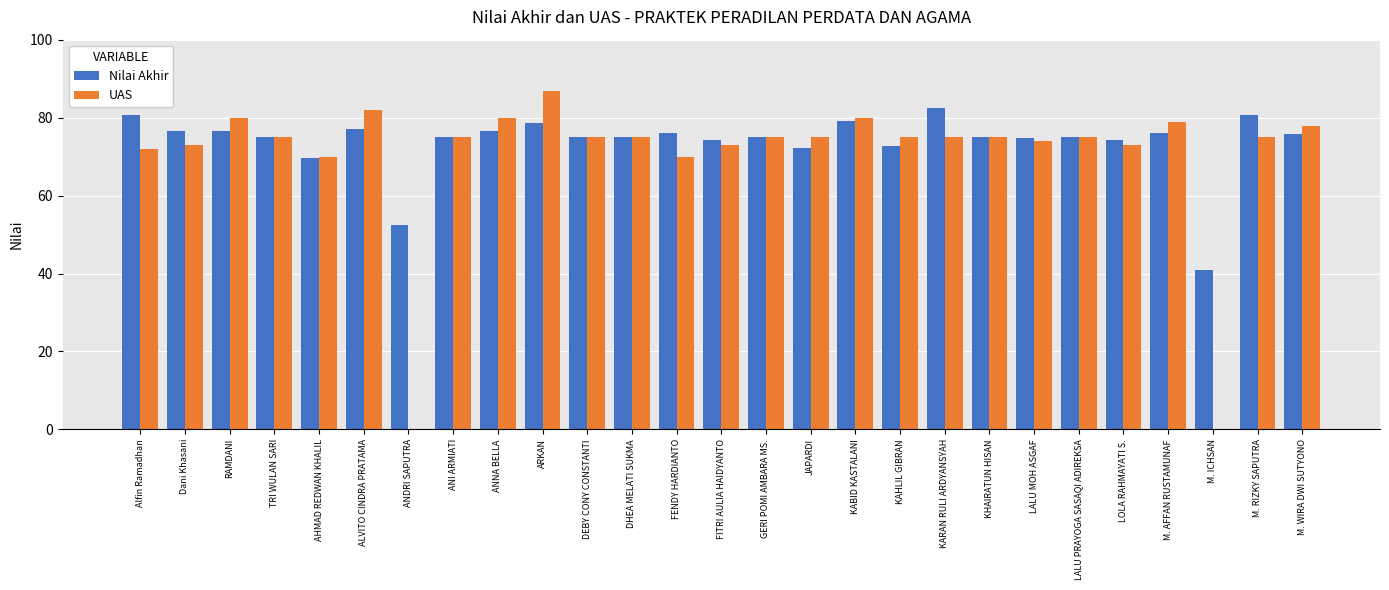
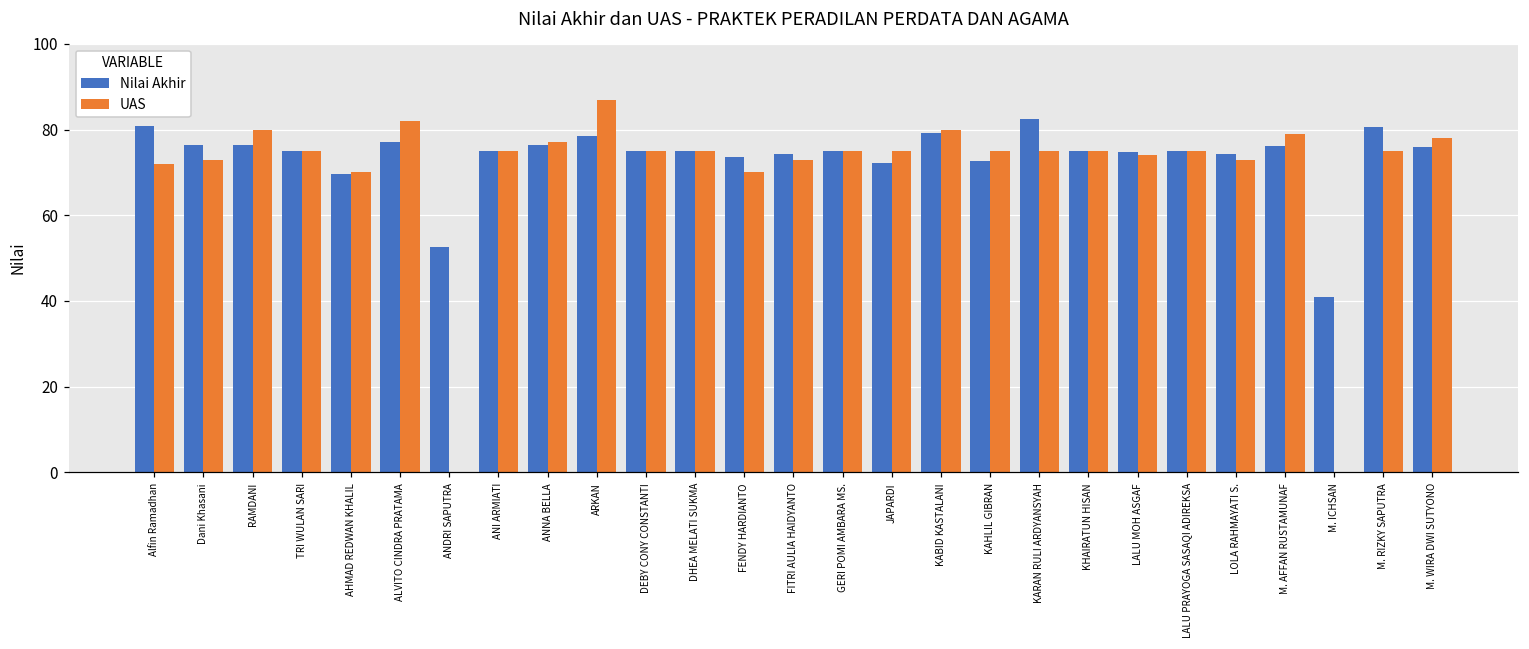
UAS, ANNA BELLA: 80 -> 77
Nilai Akhir, FENDY HARDIANTO: 76 -> 74
